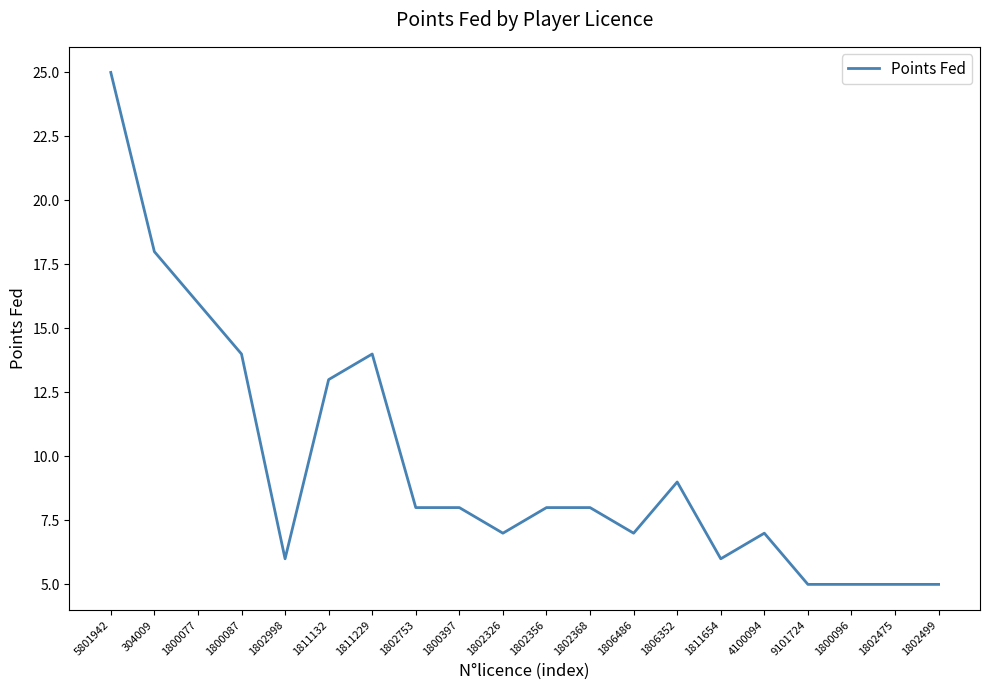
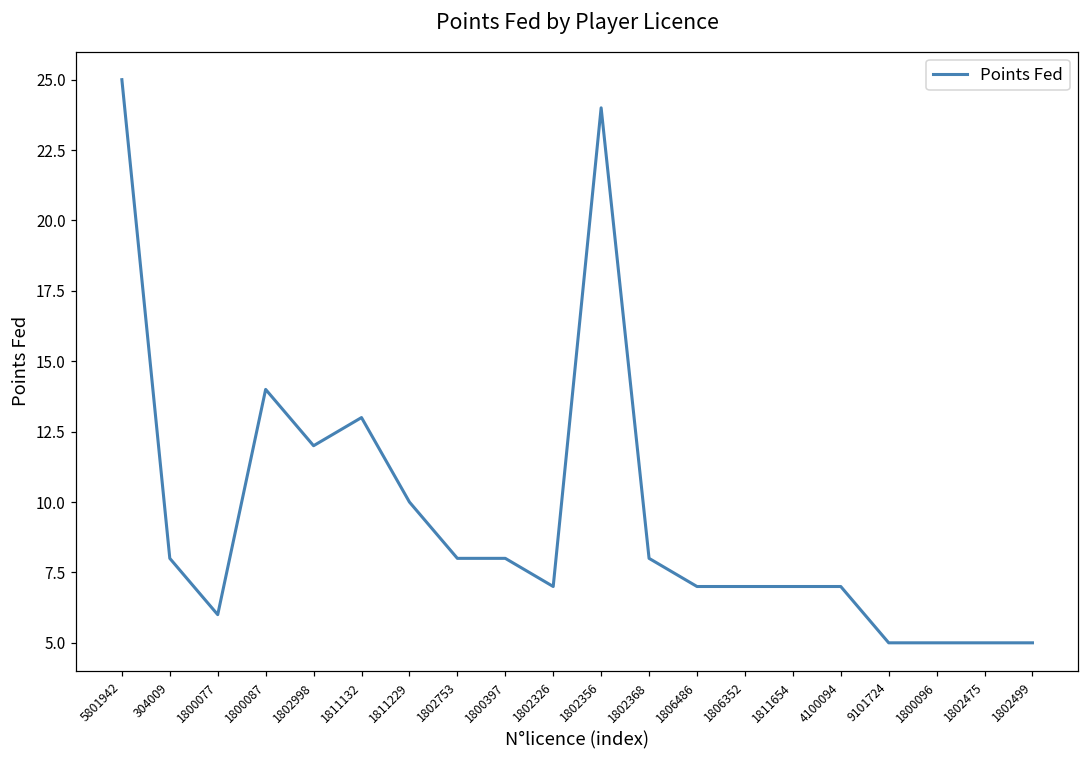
304009: 18 -> 8
1800077: 16 -> 6
1802998: 6 -> 12
1811229: 14 -> 10
1802356: 8 -> 24
1806352: 9 -> 7
1811654: 6 -> 7
